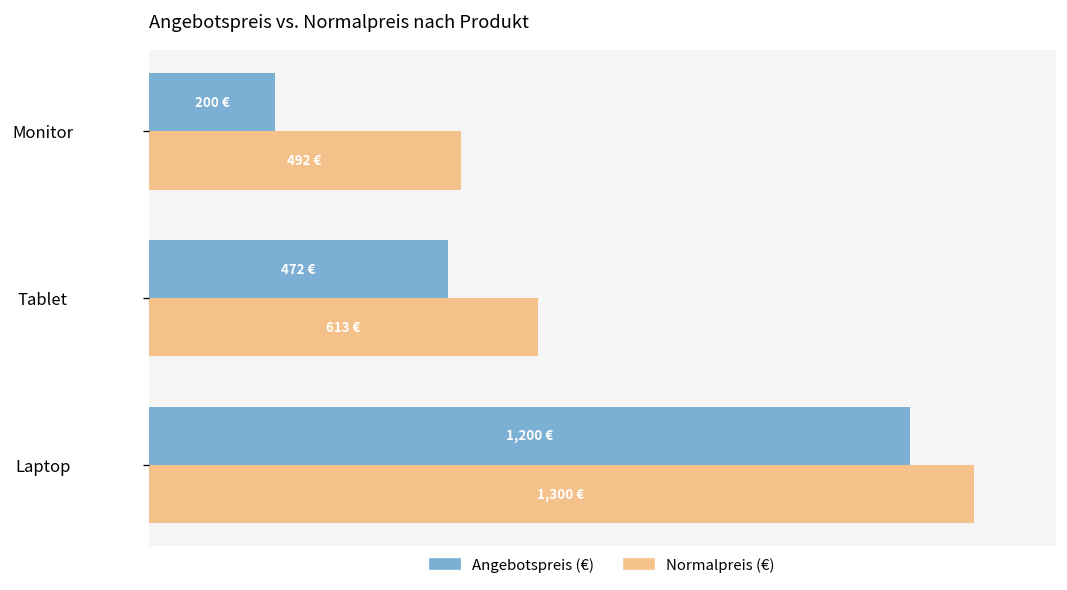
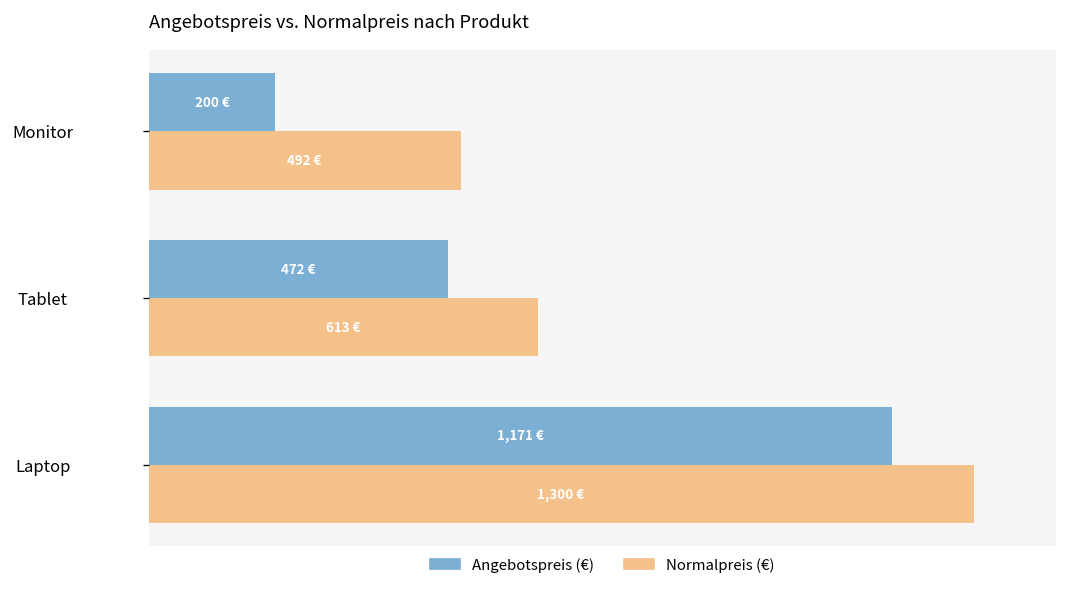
Angebotspreis (€), Laptop: 1,200 -> 1,171
